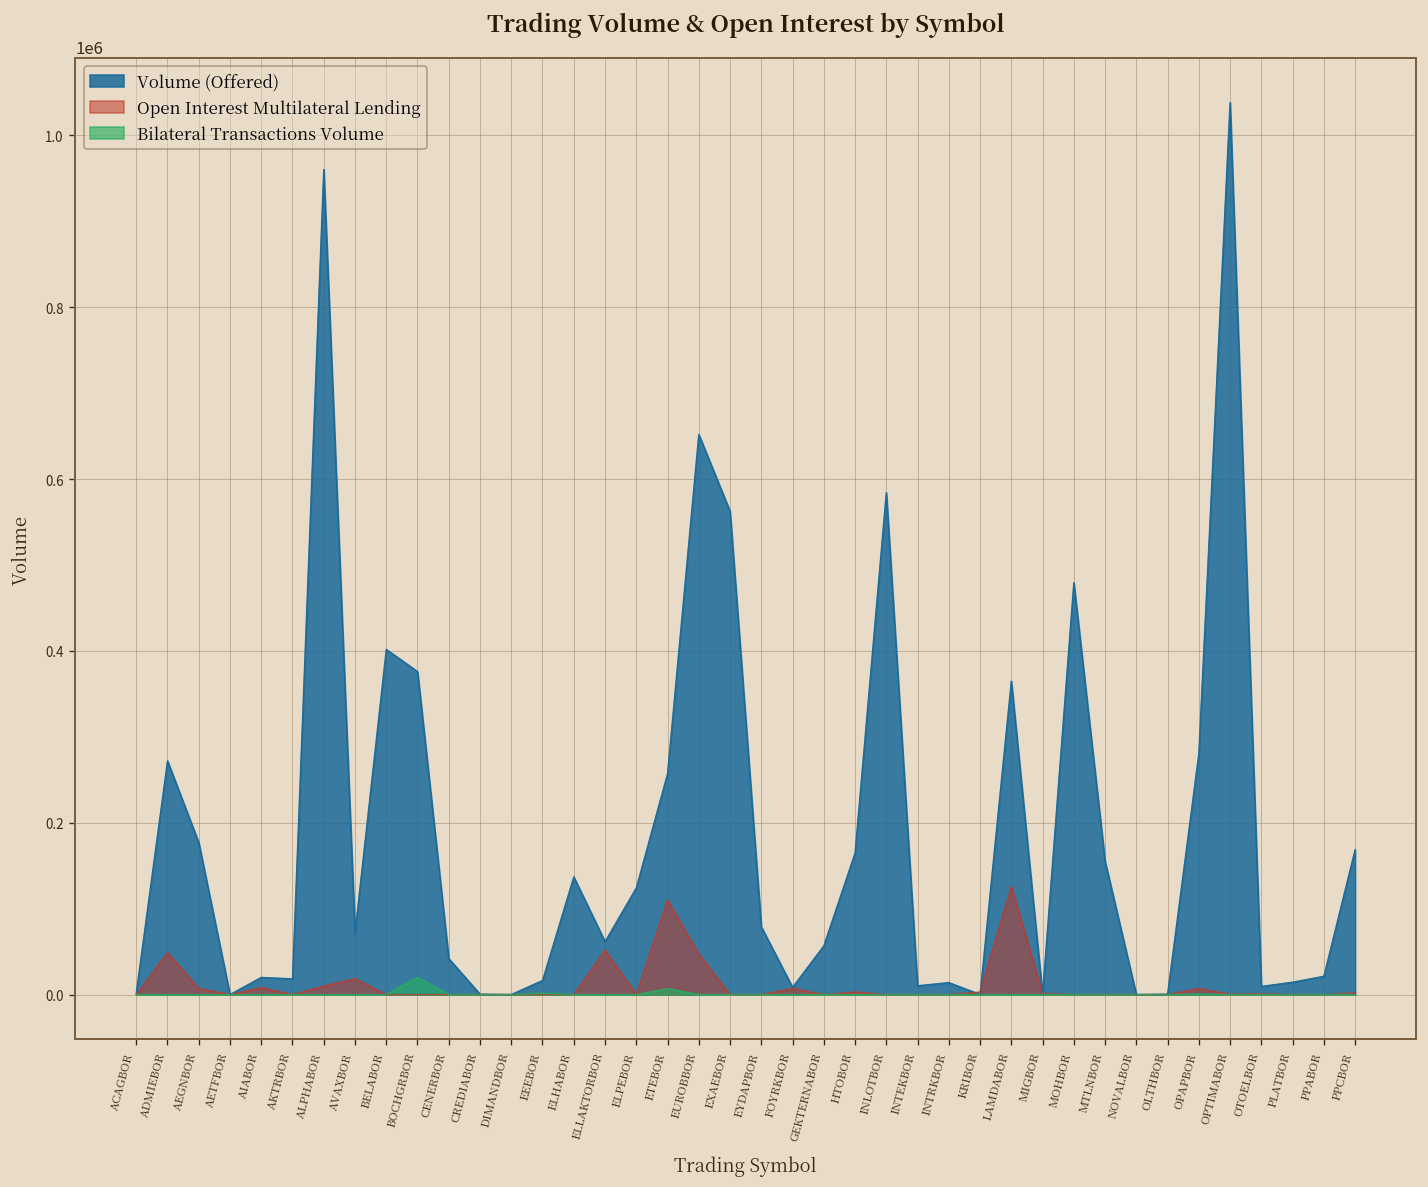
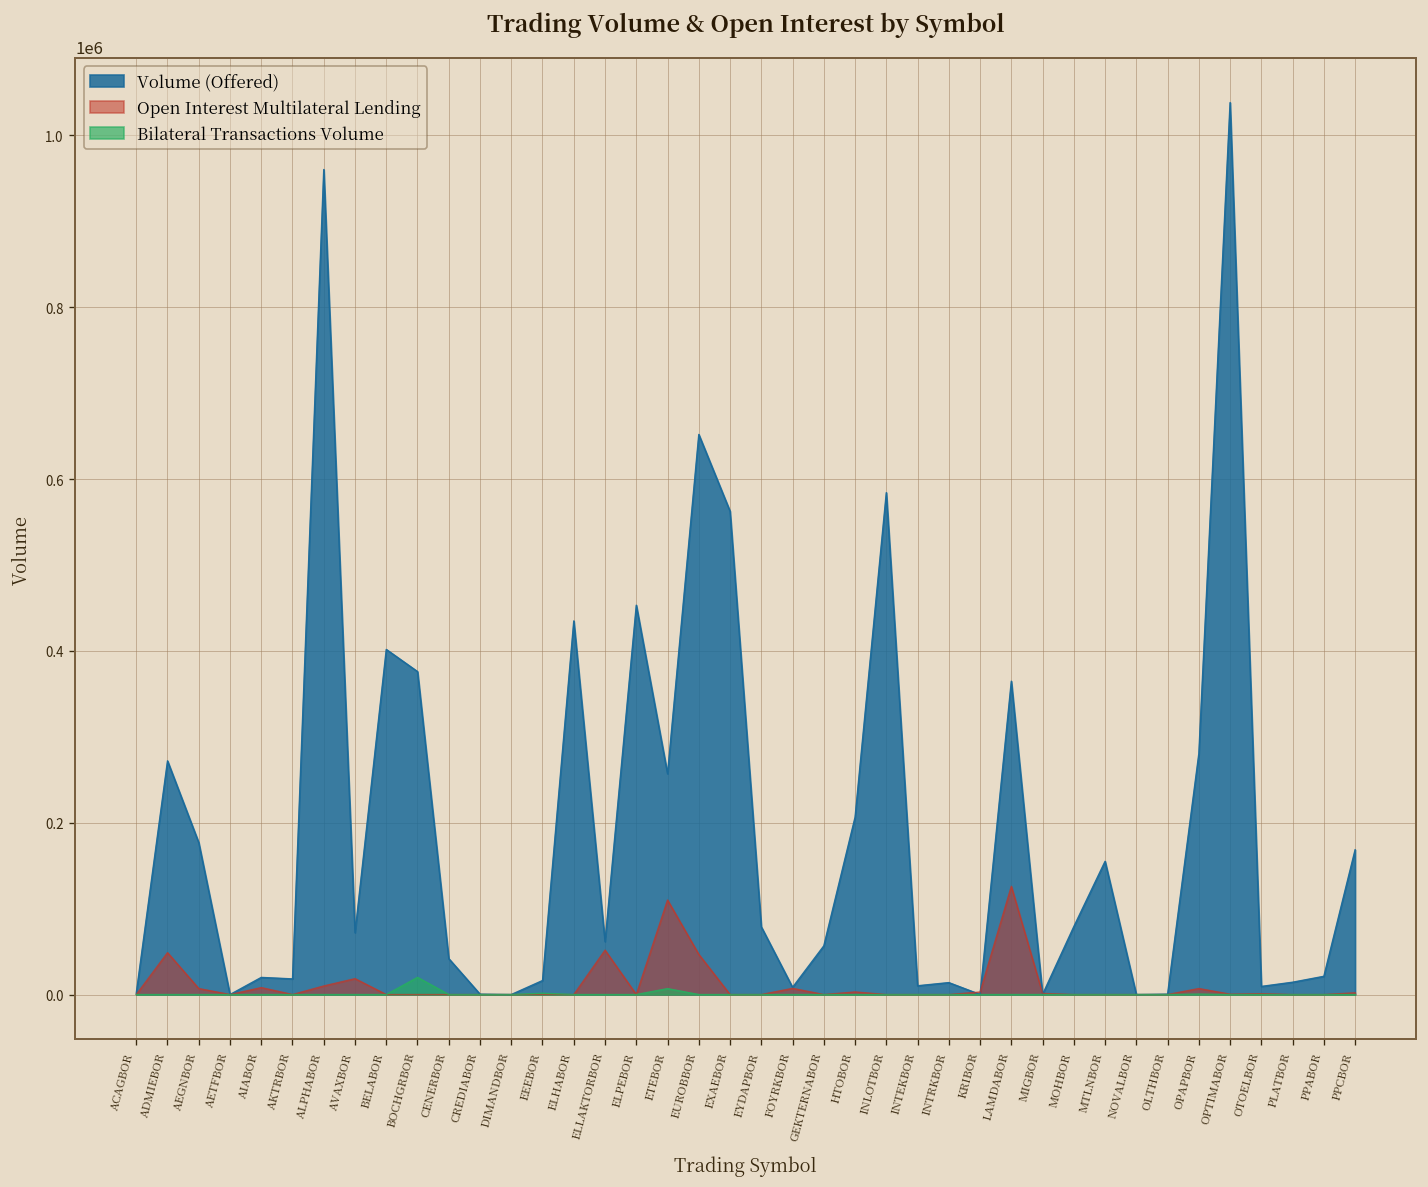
Volume (Offered), ELHABOR: 140000 -> 430000
Volume (Offered), ELPEBOR: 120000 -> 450000
Volume (Offered), HTOBOR: 160000 -> 210000
Volume (Offered), MOHBOR: 480000 -> 80000
